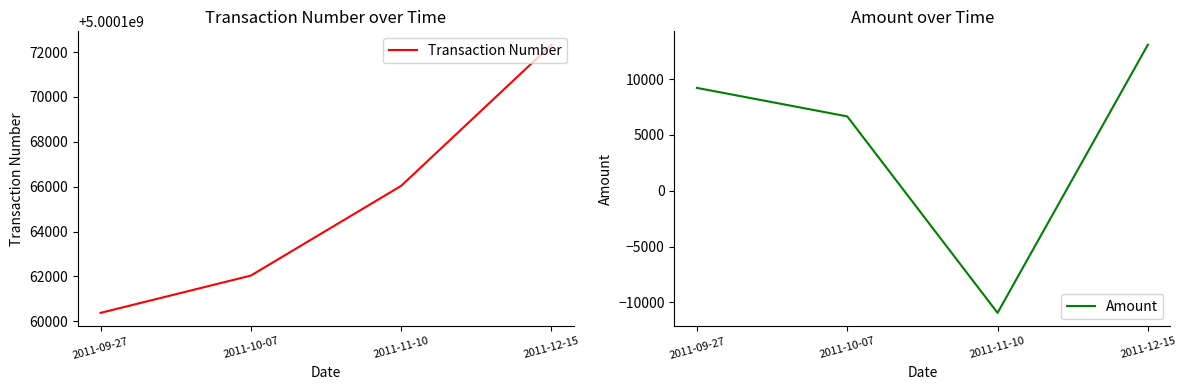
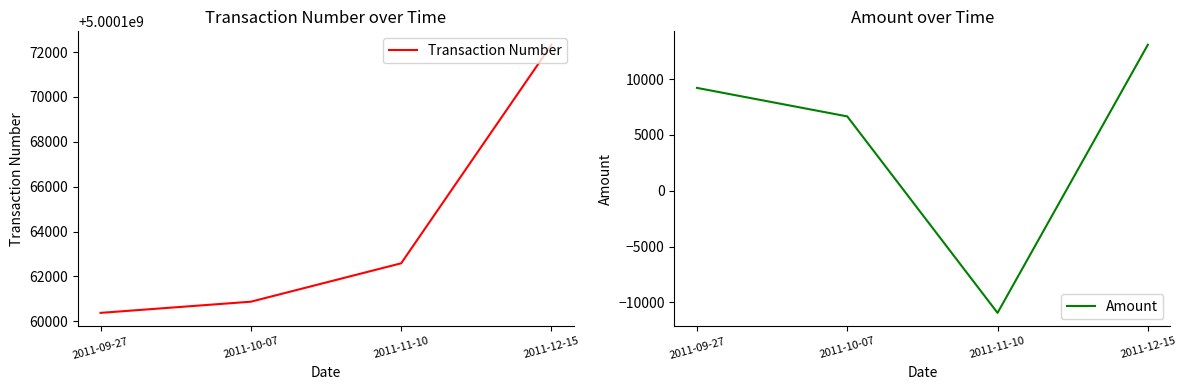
Transaction Number over Time, 2011-10-07: 5000162000 -> 5000160900
Transaction Number over Time, 2011-11-10: 5000166000 -> 5000162600
